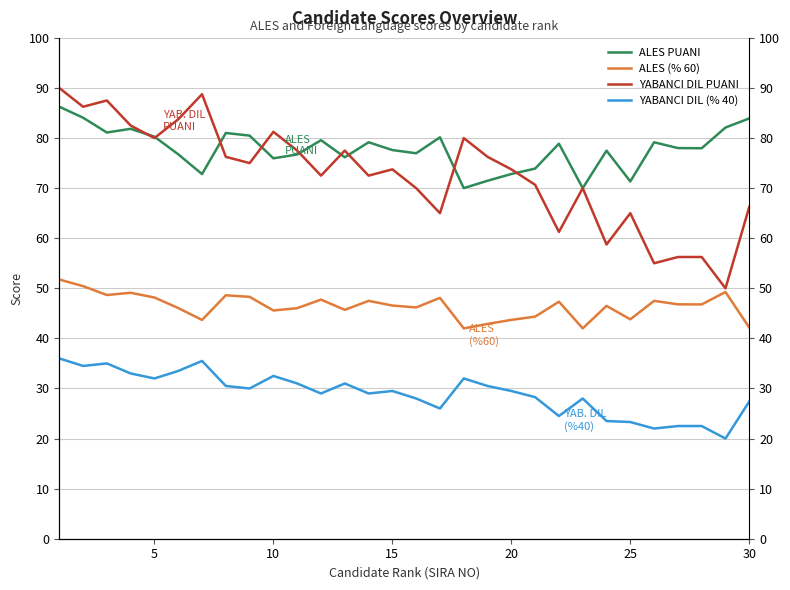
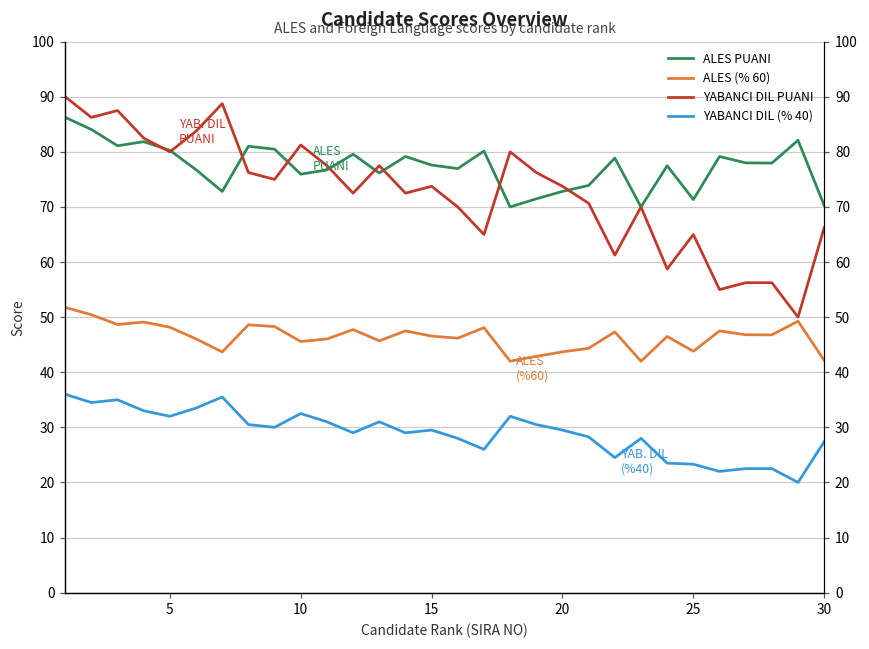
ALES PUANI, 30: 84 -> 70
